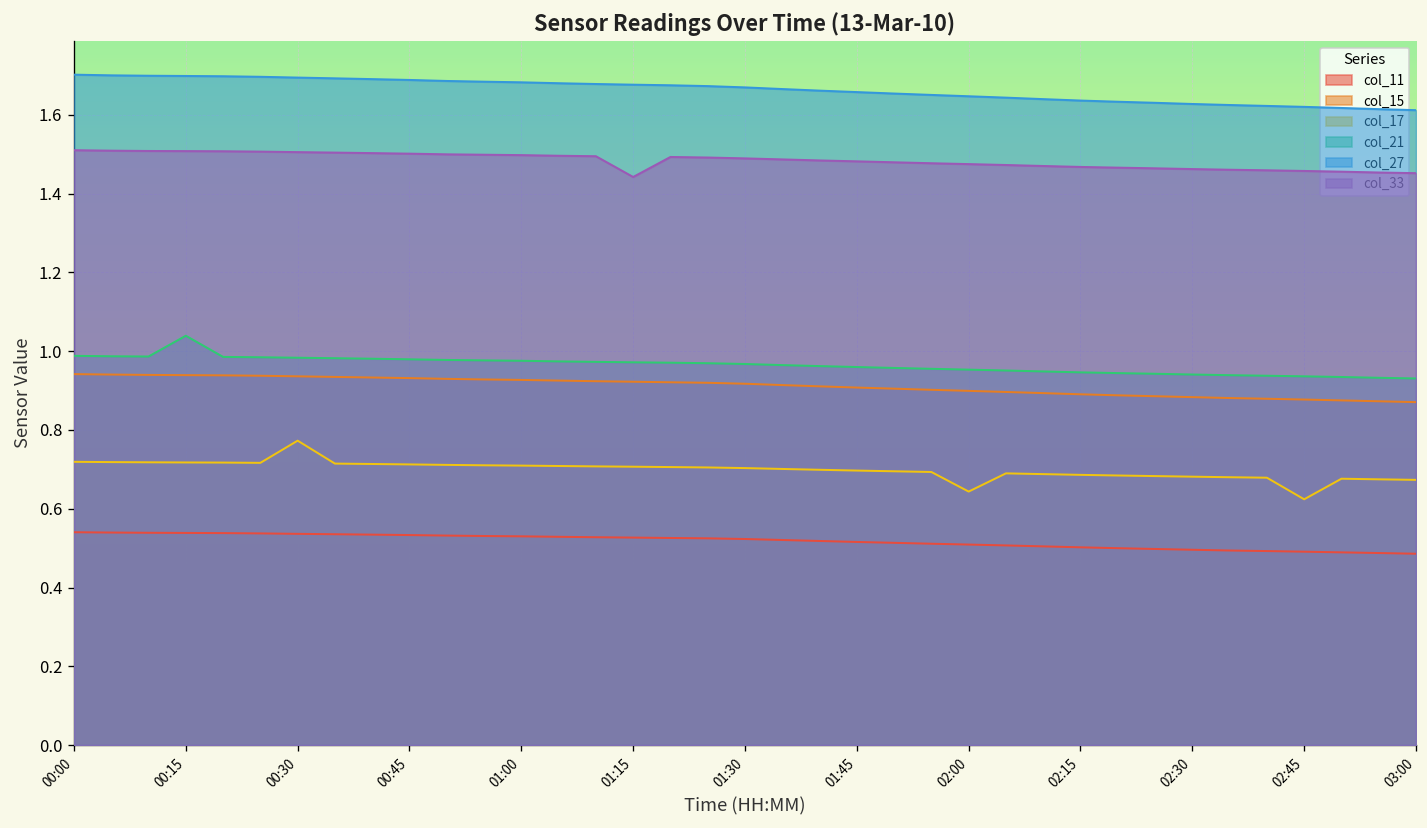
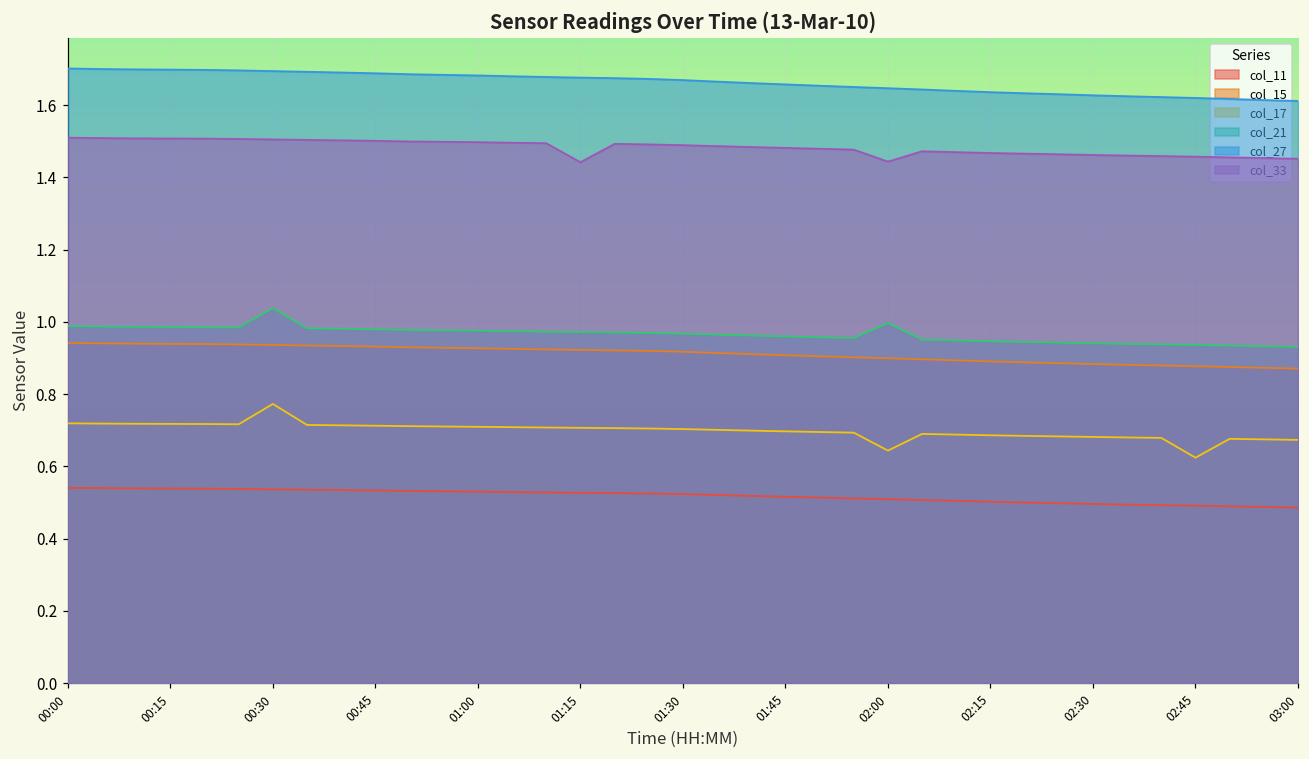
col_21, 00:15: 1.04 -> 0.99
col_21, 00:30: 0.98 -> 1.04
col_21, 02:00: 0.95 -> 1.00
col_33, 02:00: 1.47 -> 1.44
